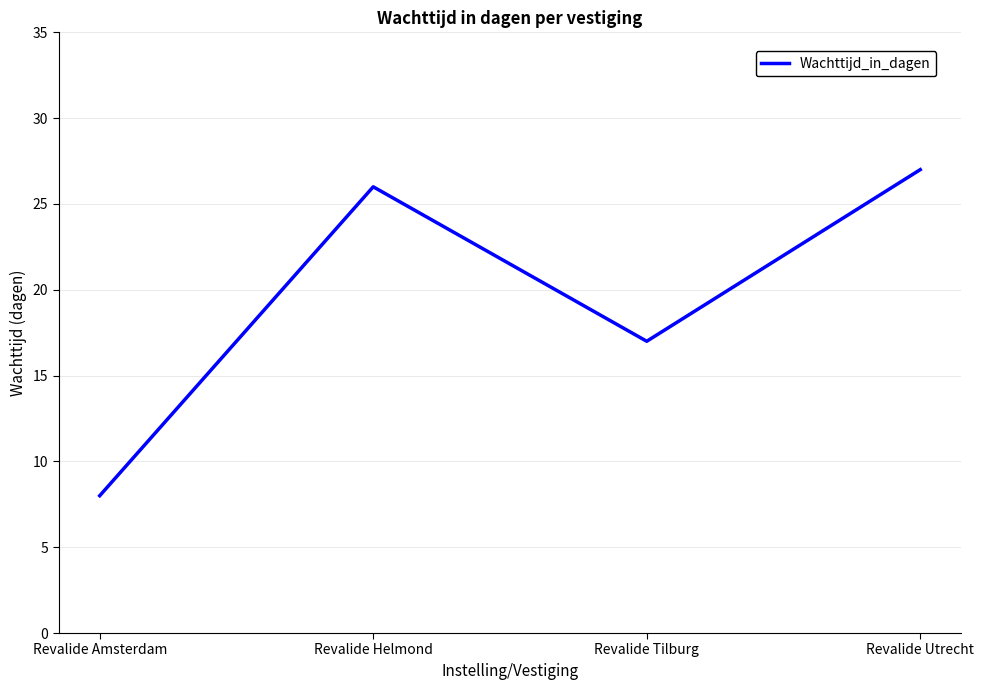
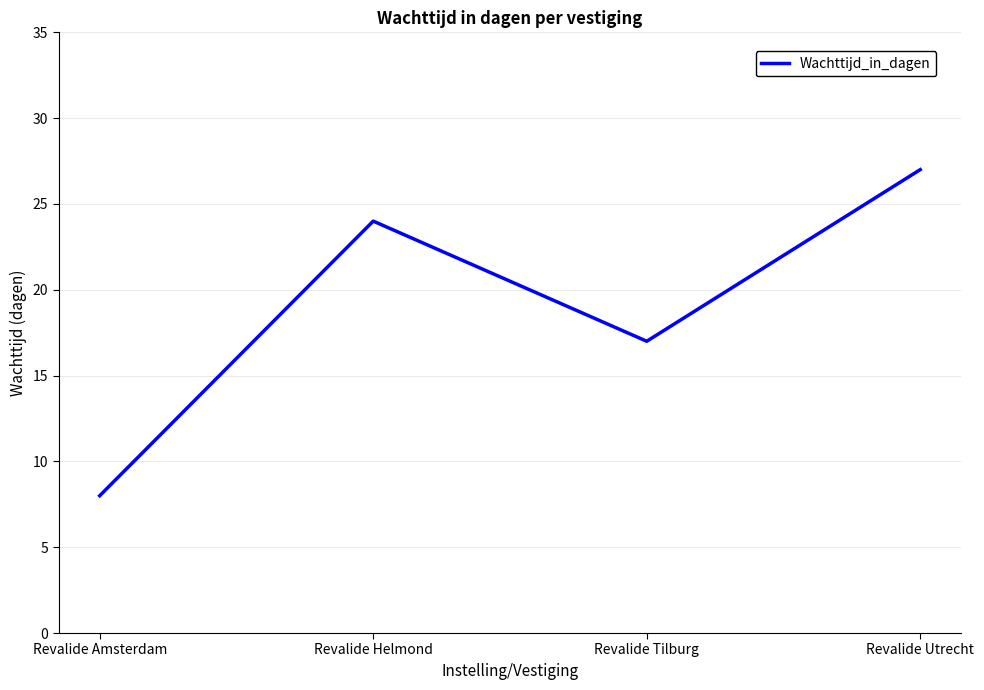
Revalide Helmond: 26 -> 24
